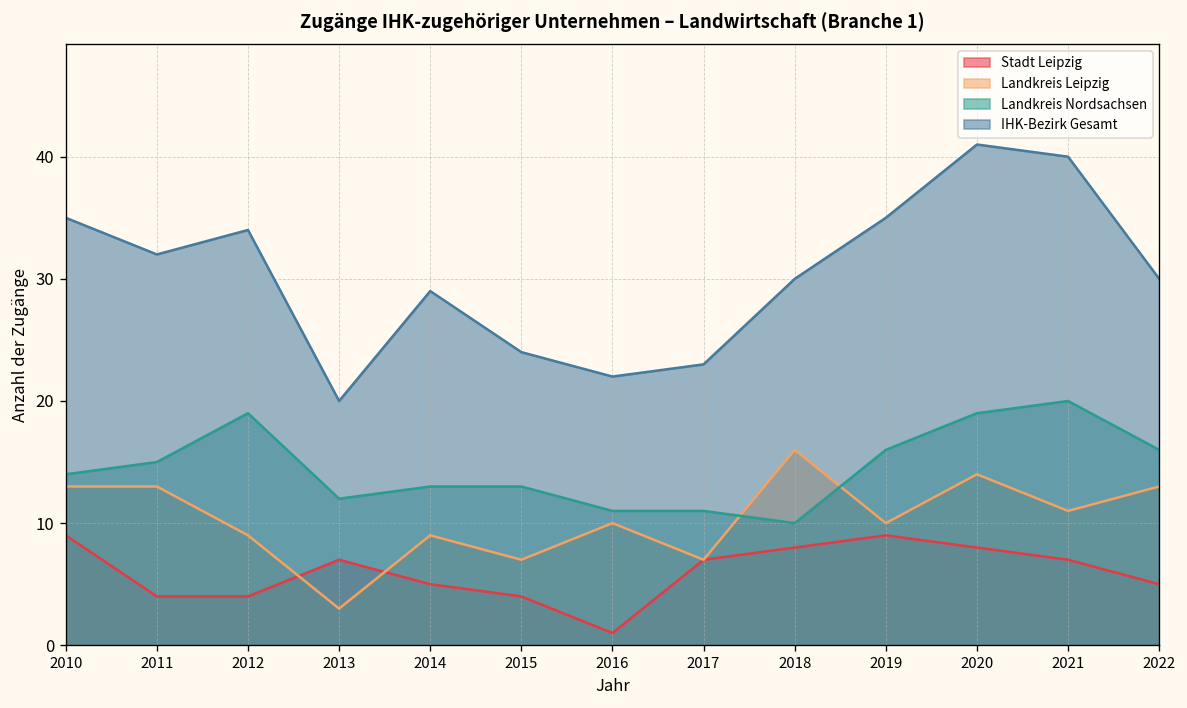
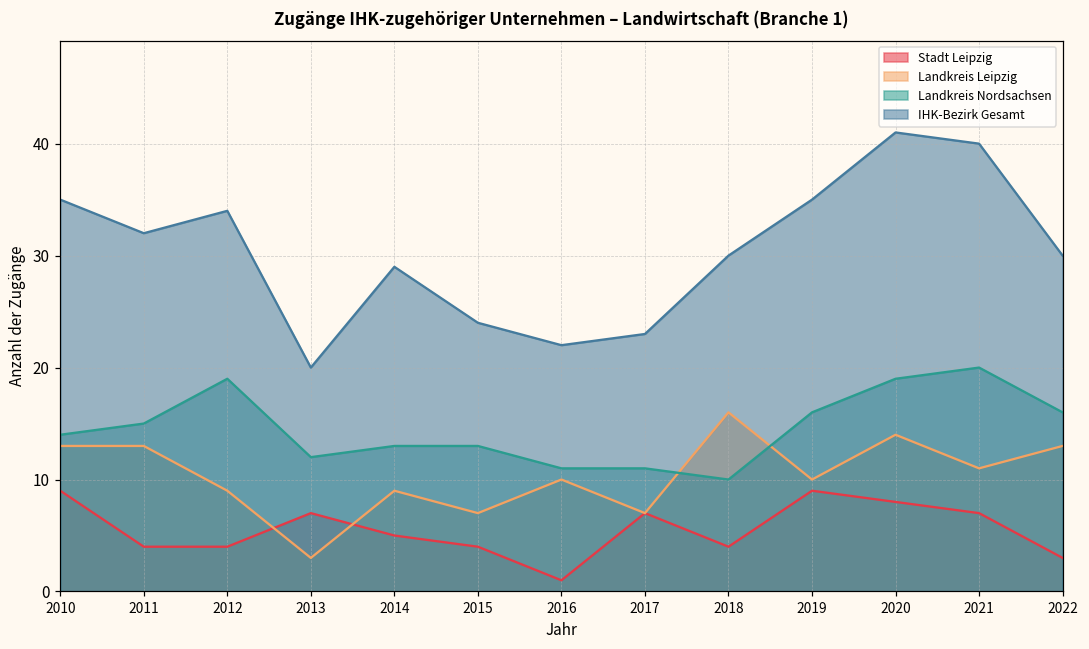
Stadt Leipzig, 2018: 8 -> 4
Stadt Leipzig, 2022: 5 -> 3
